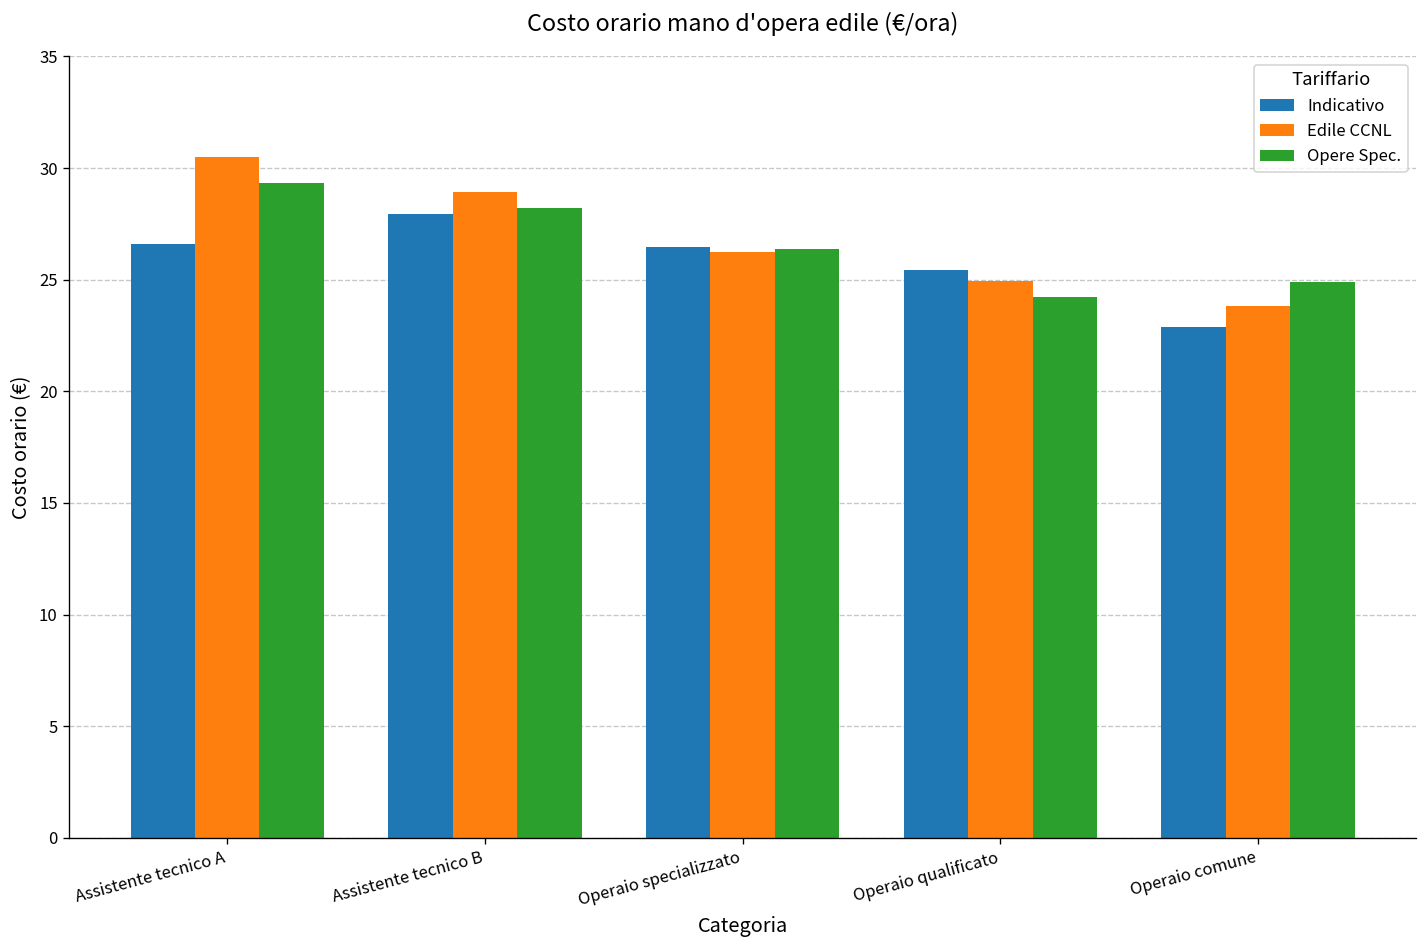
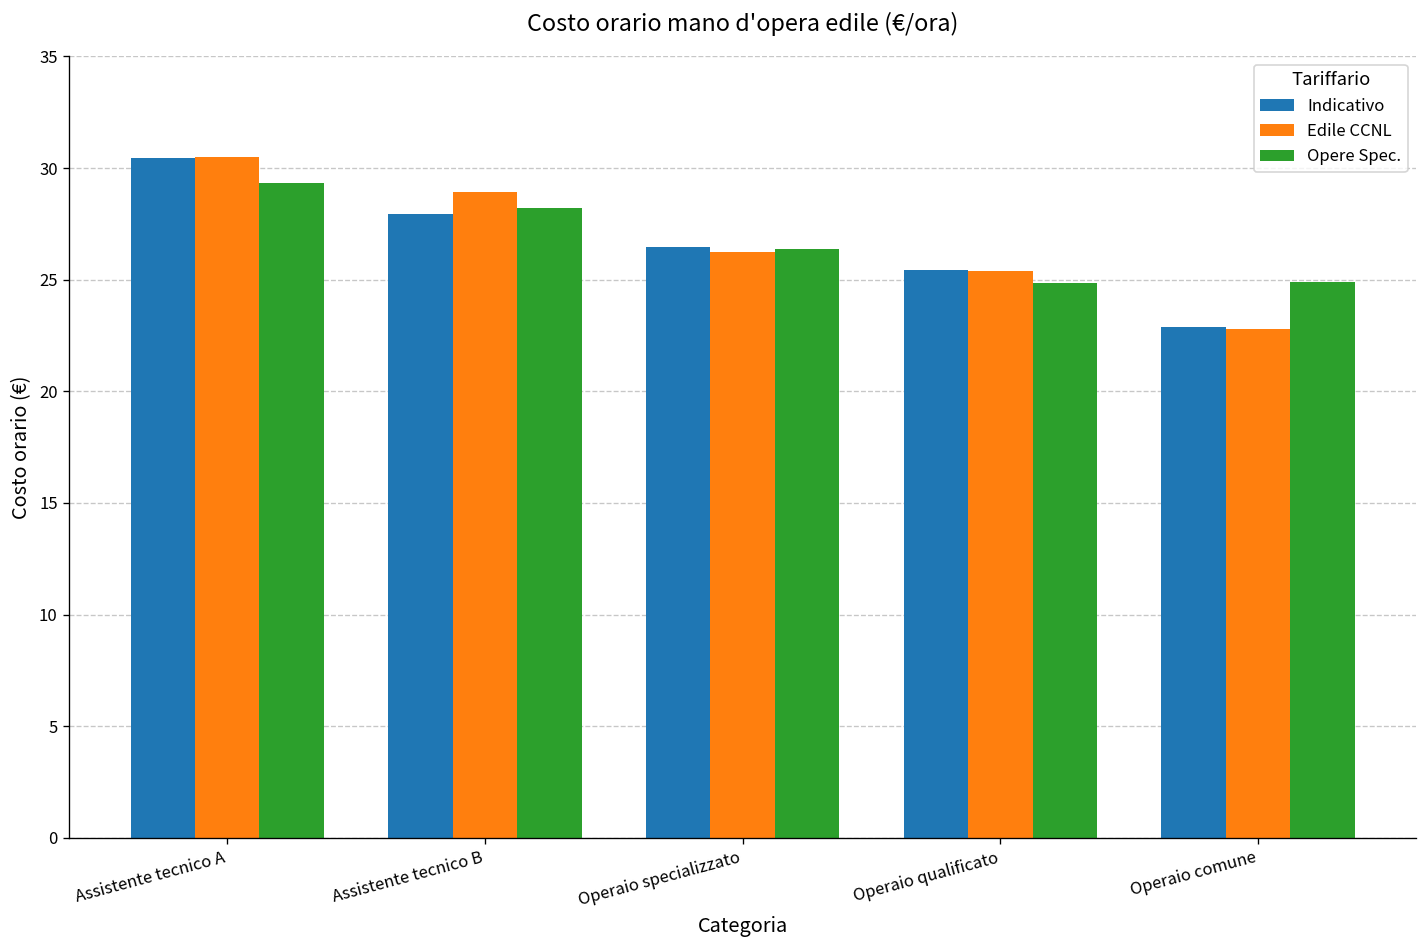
Indicativo, Assistente tecnico A: 26.6 -> 30.5
Edile CCNL, Operaio qualificato: 24.9 -> 25.4
Opere Spec., Operaio qualificato: 24.2 -> 24.8
Edile CCNL, Operaio comune: 23.8 -> 22.8
